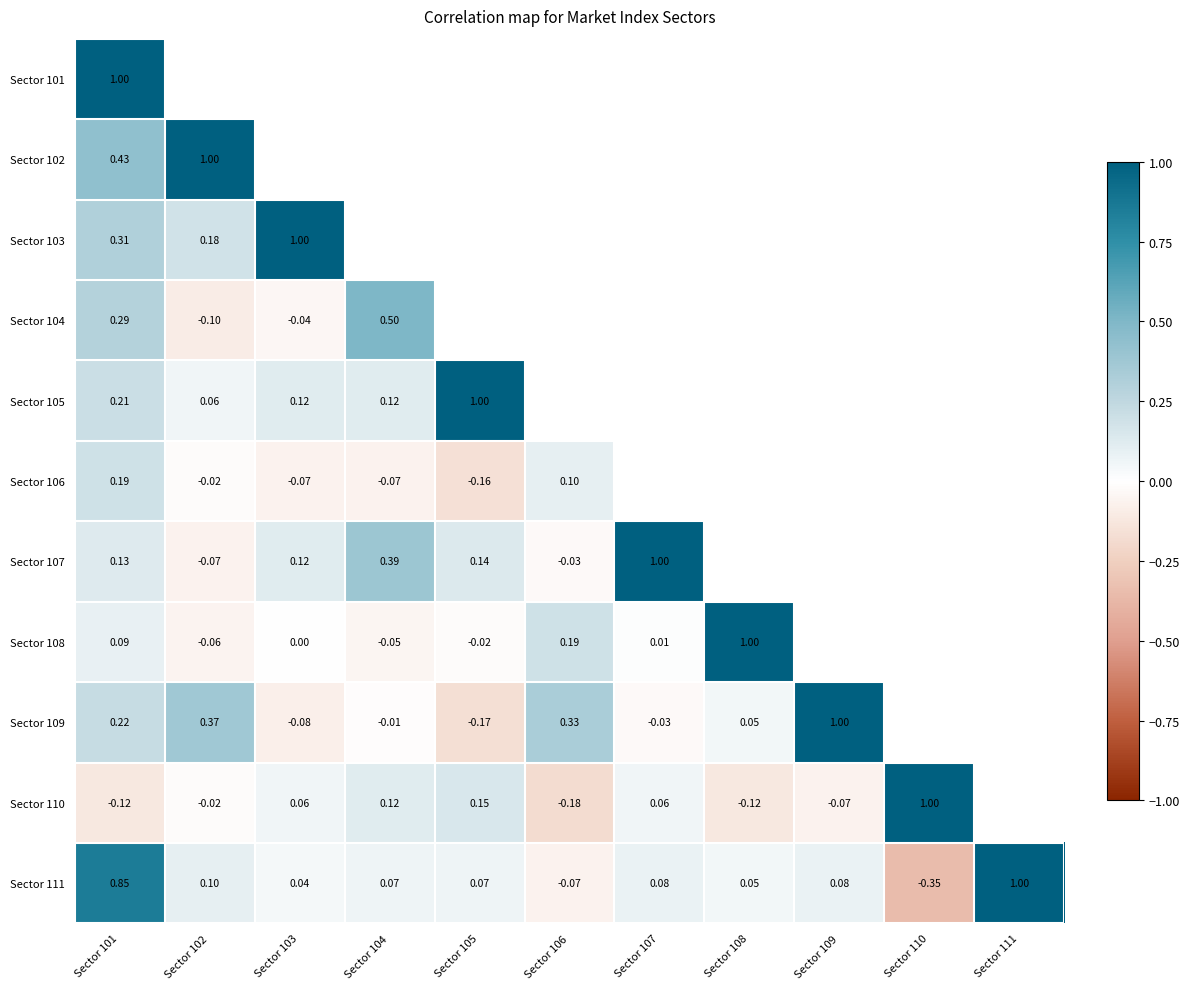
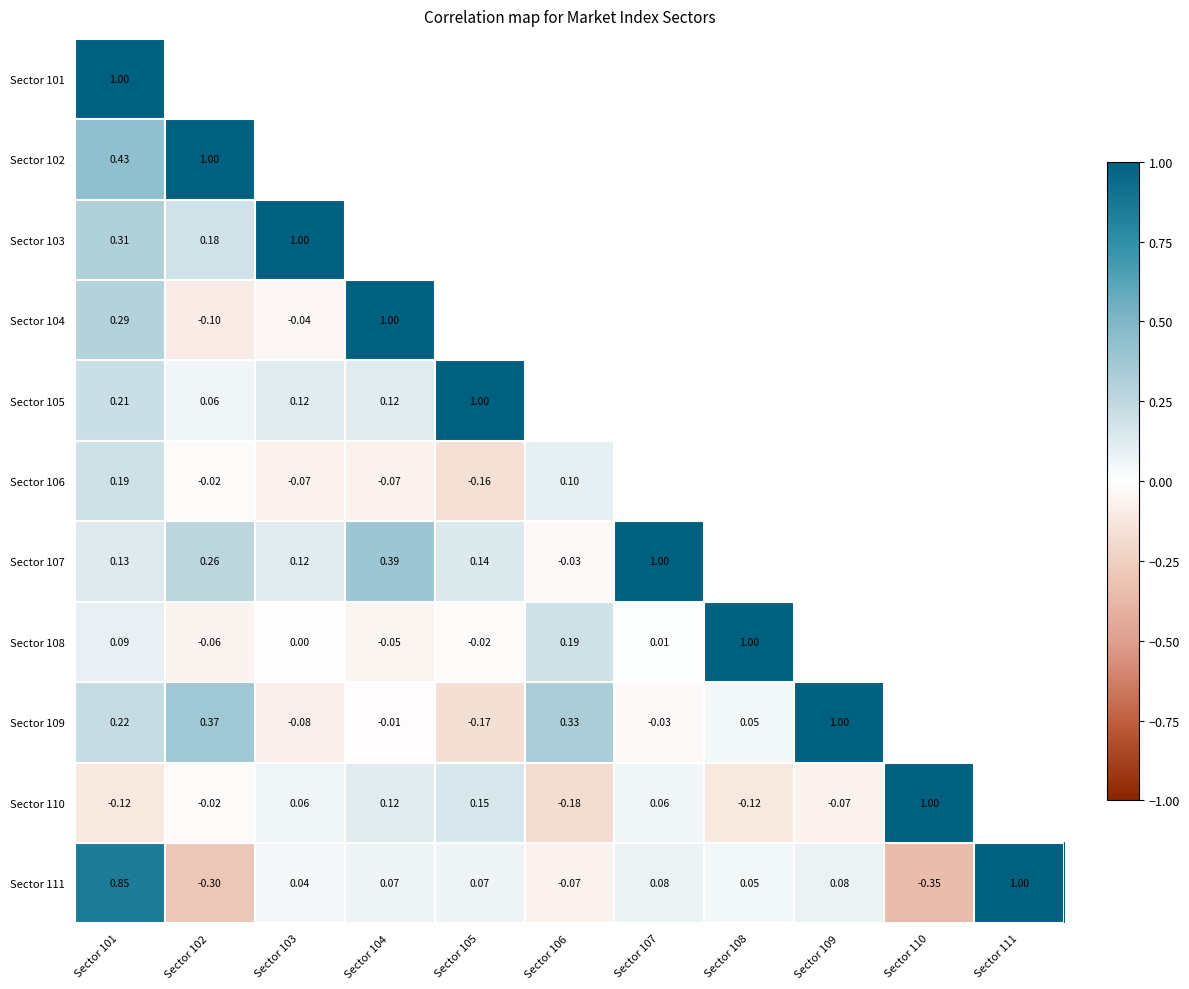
Sector 104, Sector 104: 0.50 -> 1.00
Sector 107, Sector 102: -0.07 -> 0.26
Sector 111, Sector 102: 0.10 -> -0.30
